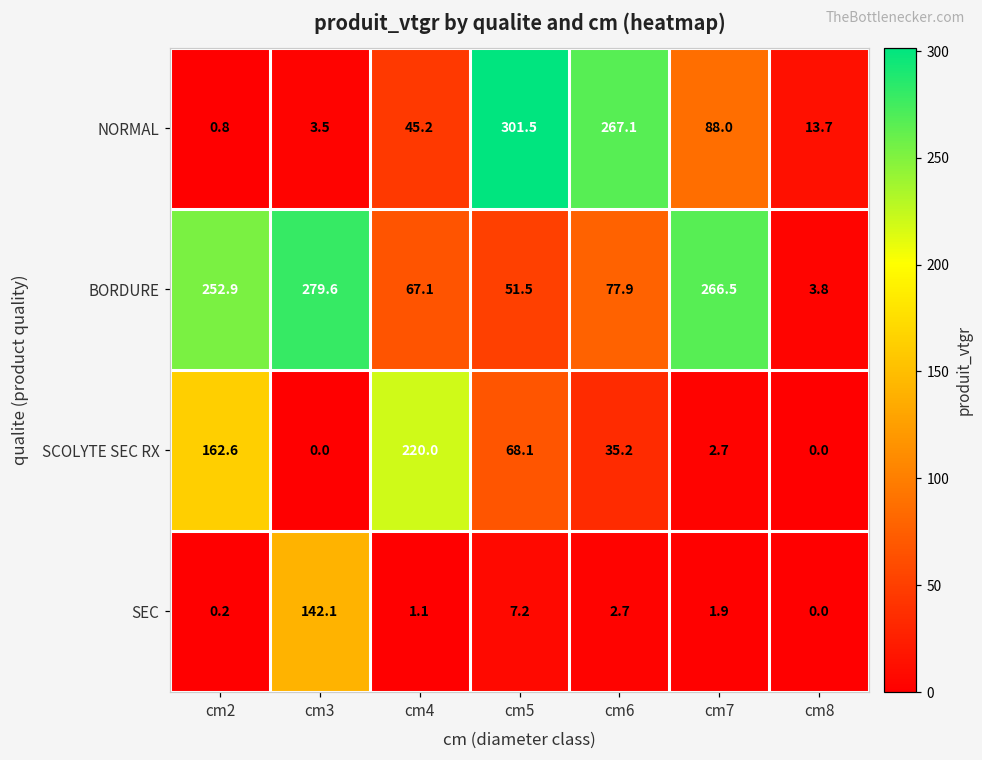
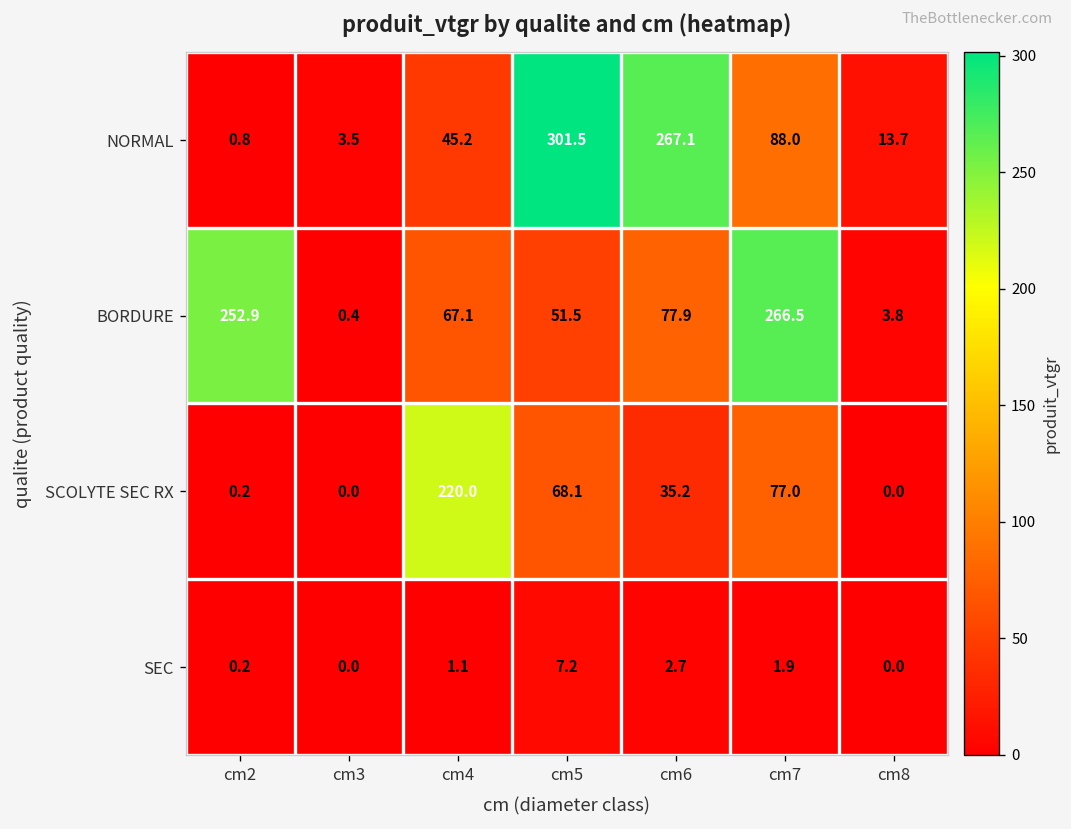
BORDURE, cm3: 279.6 -> 0.4
SCOLYTE SEC RX, cm2: 162.6 -> 0.2
SCOLYTE SEC RX, cm7: 2.7 -> 77.0
SEC, cm3: 142.1 -> 0.0
